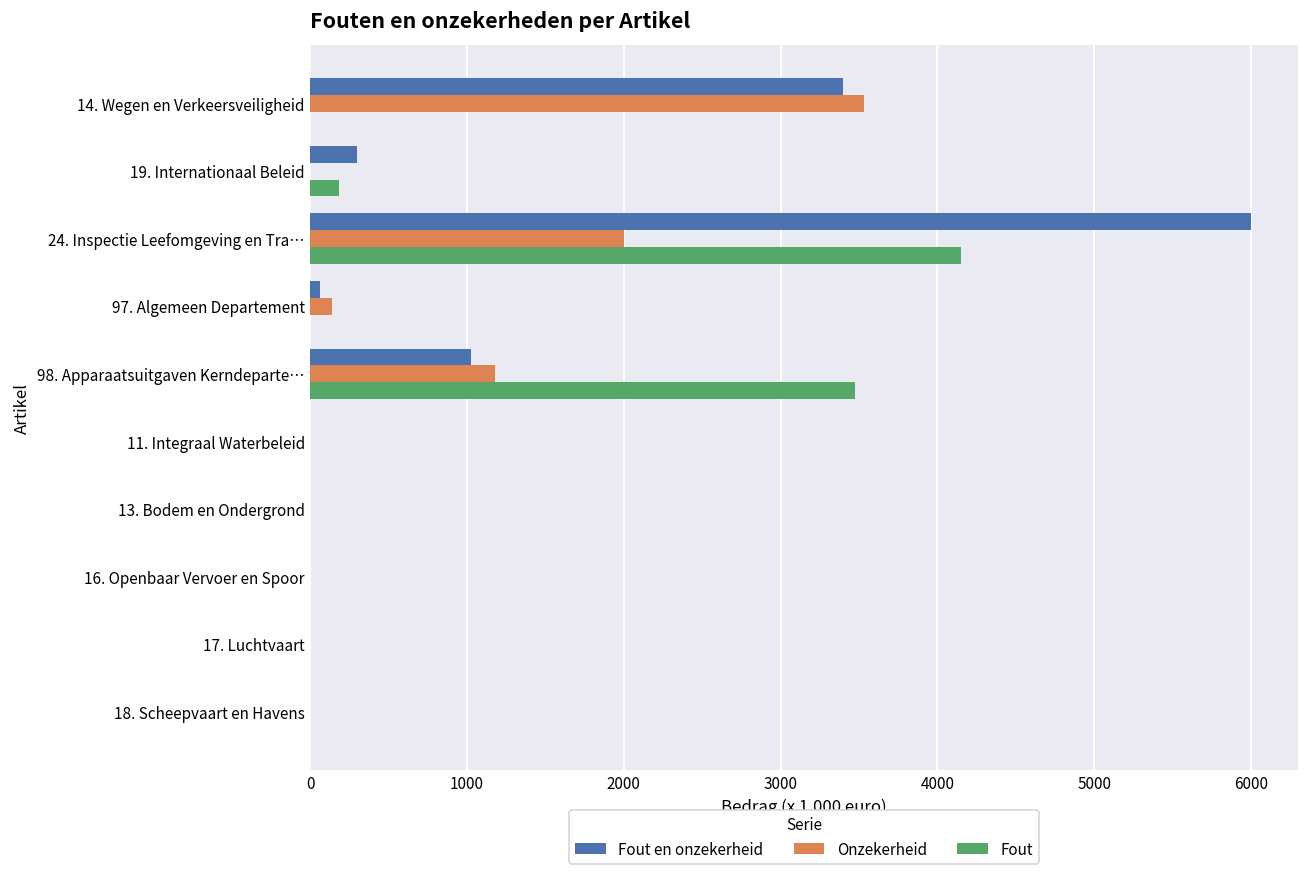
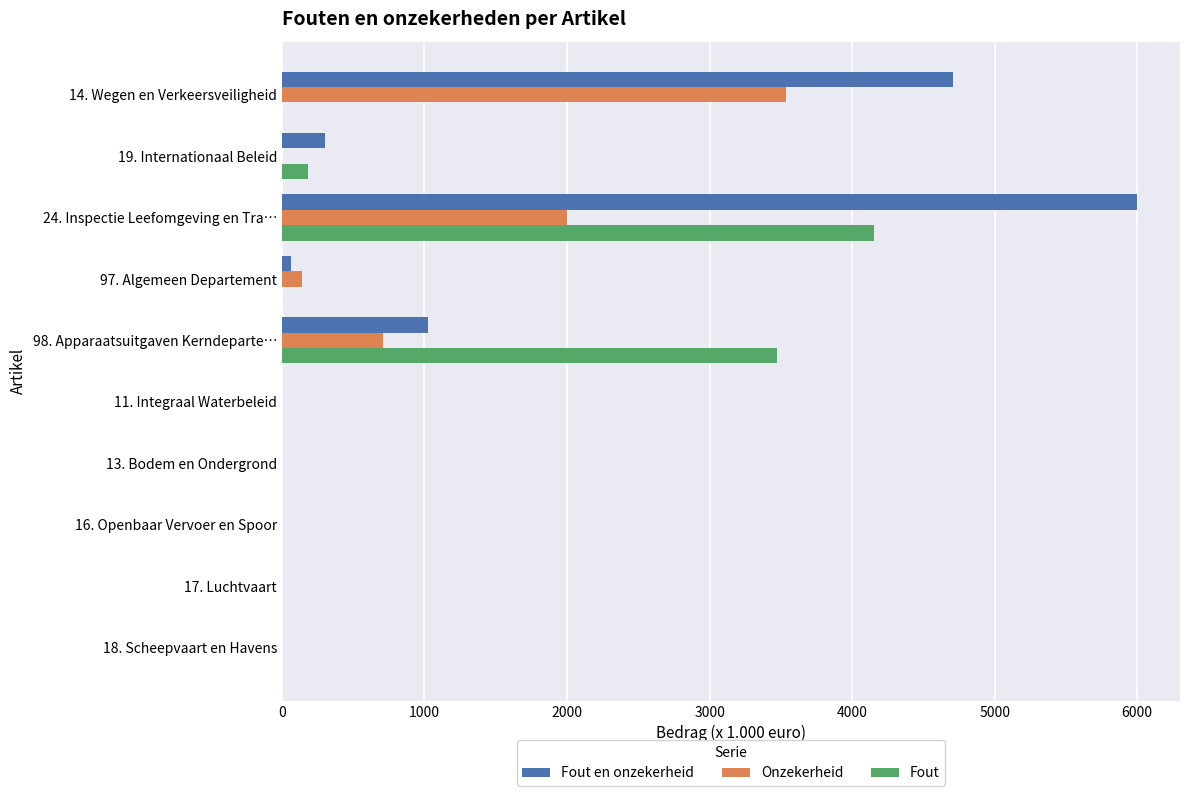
Fout en onzekerheid, 14. Wegen en Verkeersveiligheid: 3400 -> 4710
Onzekerheid, 98. Apparaatsuitgaven Kerndeparte…: 1180 -> 710
